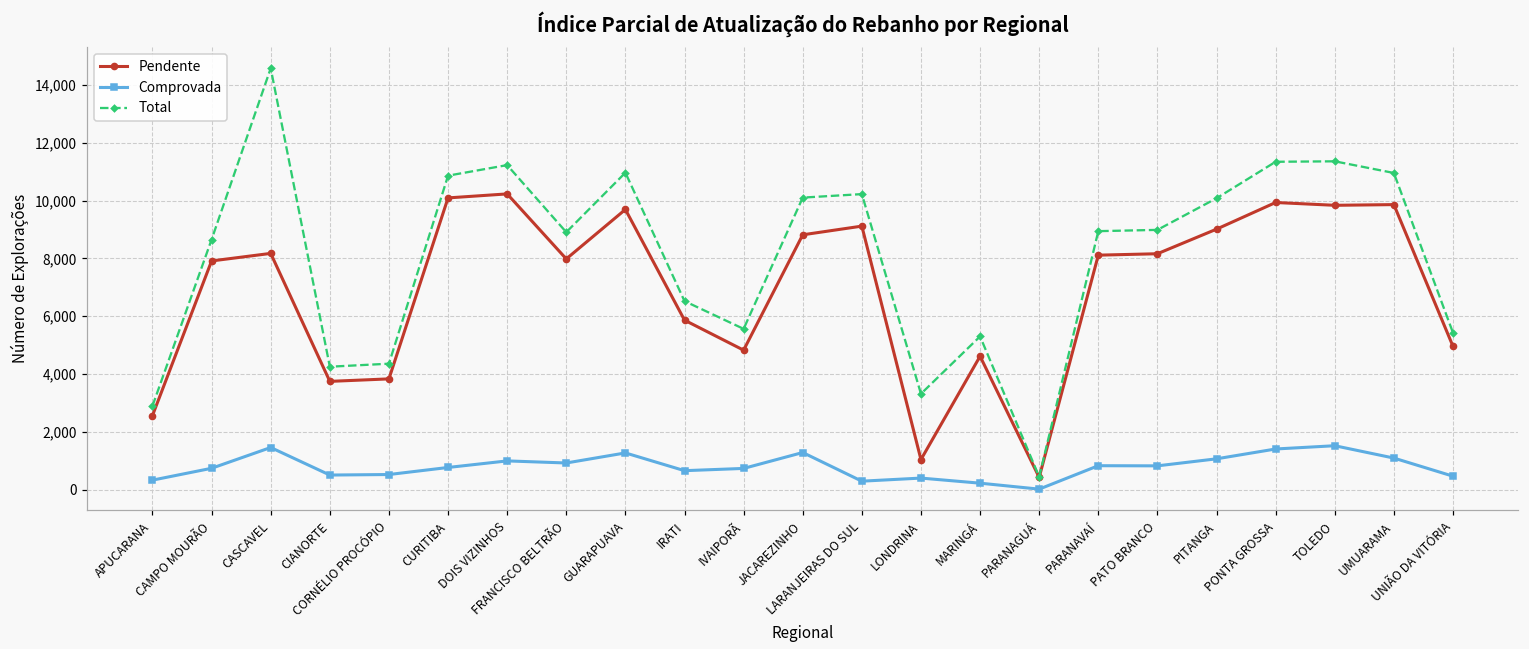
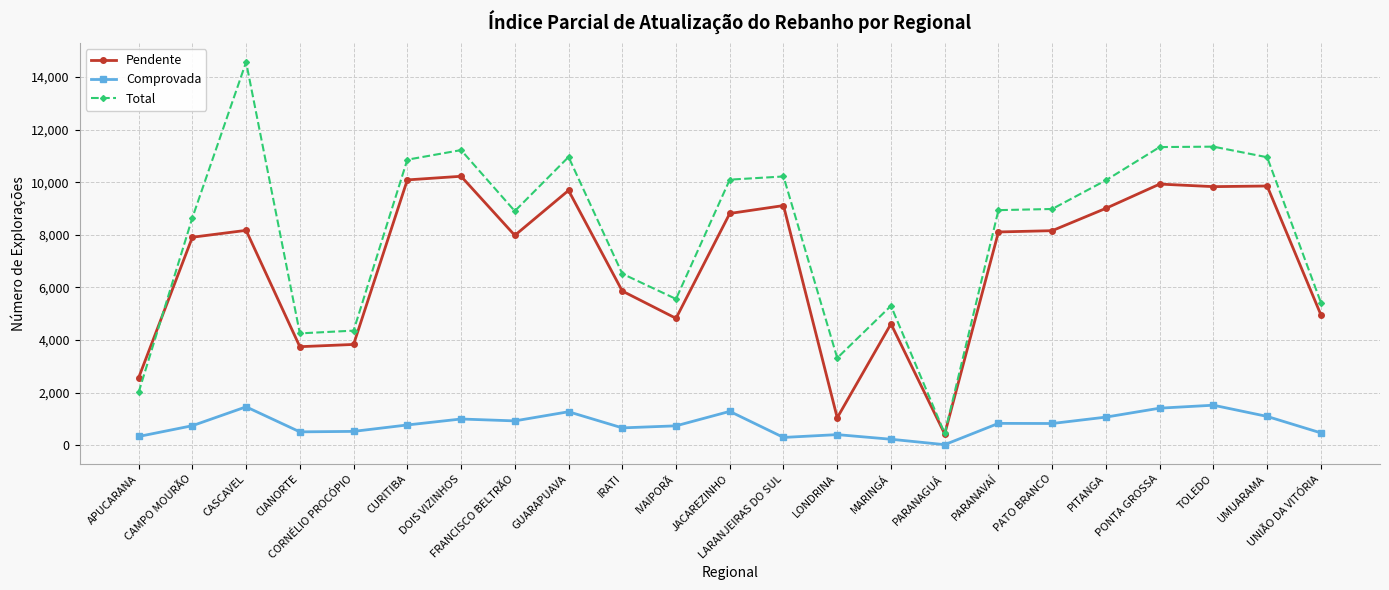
Total, APUCARANA: 2,900 -> 2,000
